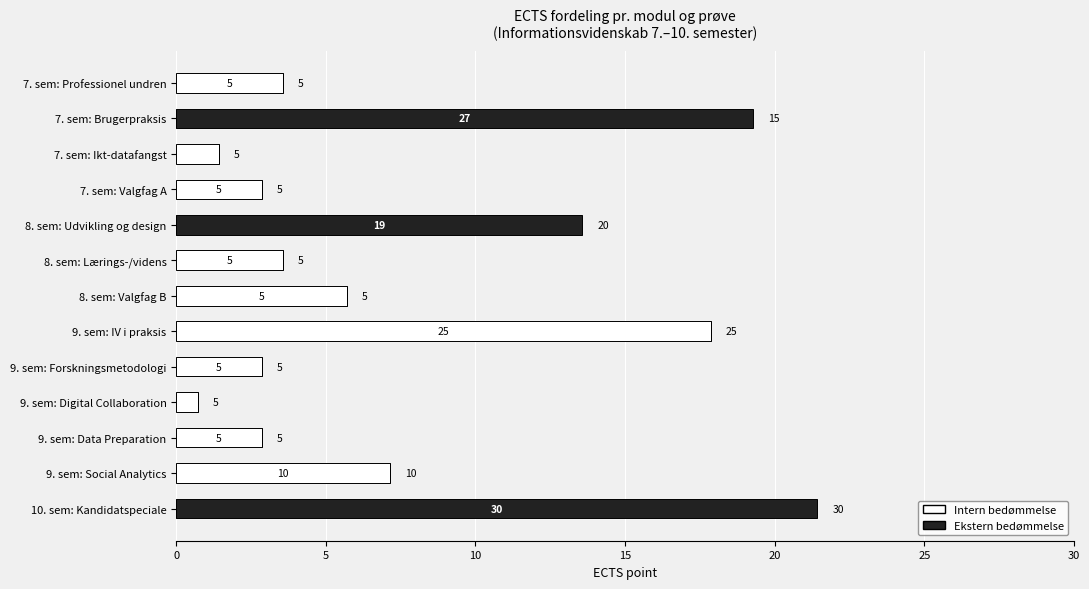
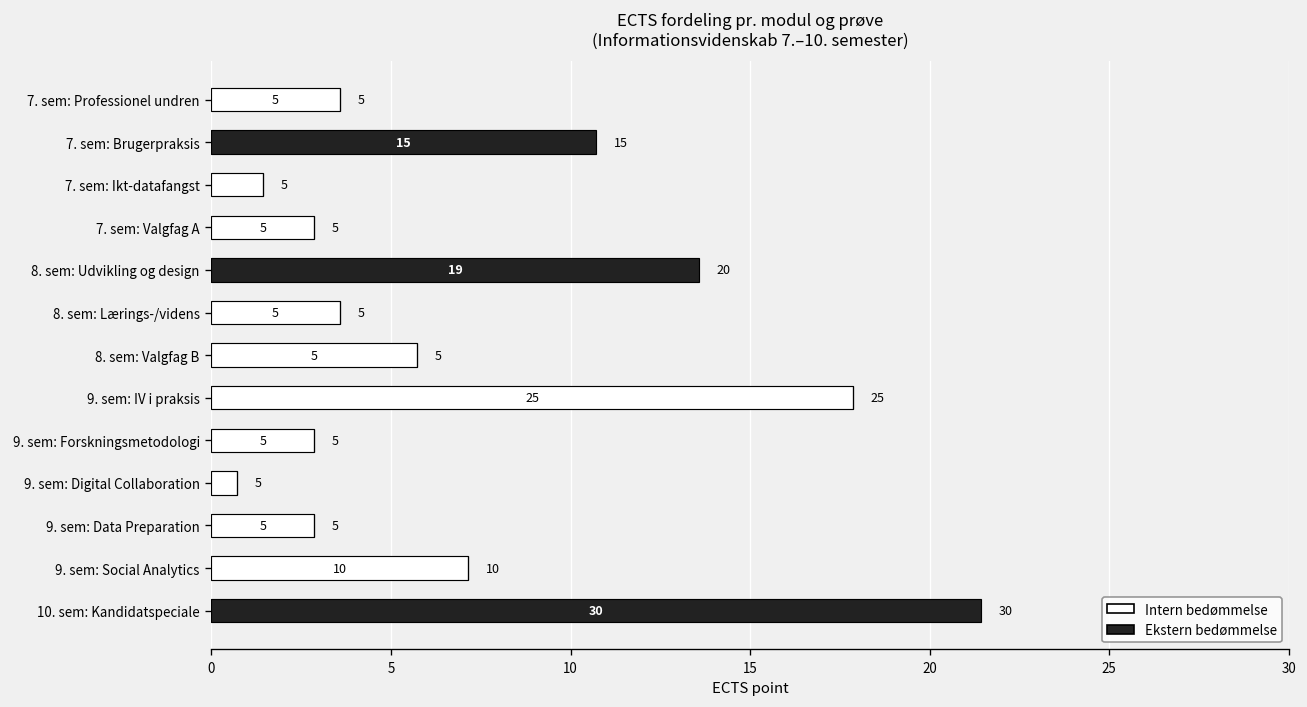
Ekstern bedømmelse, 7. sem: Brugerpraksis: 27 -> 15
